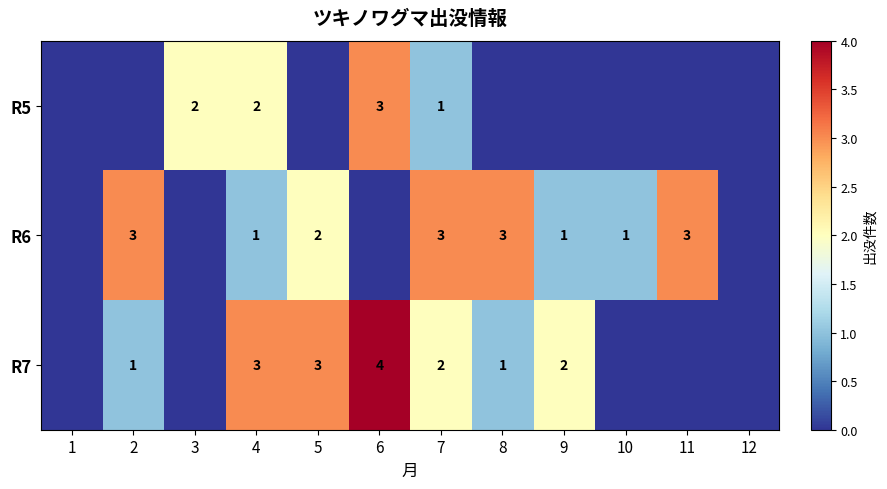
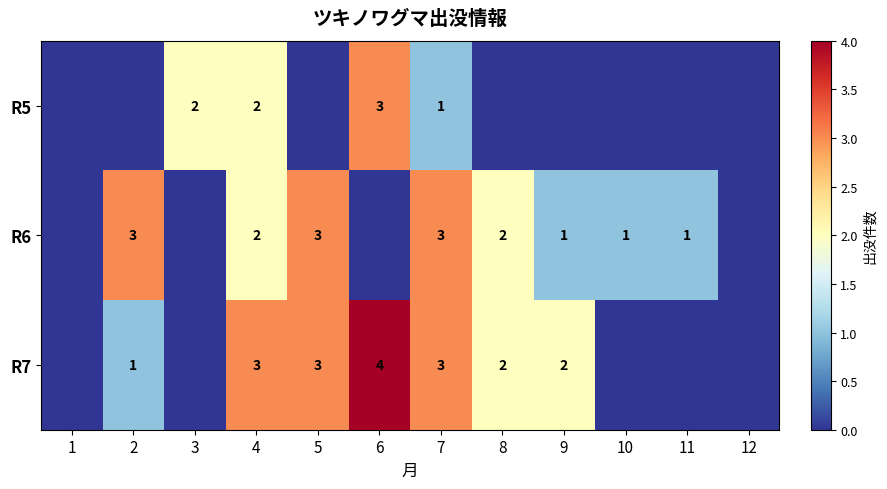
R6, 4: 1 -> 2
R6, 5: 2 -> 3
R6, 8: 3 -> 2
R6, 11: 3 -> 1
R7, 7: 2 -> 3
R7, 8: 1 -> 2
